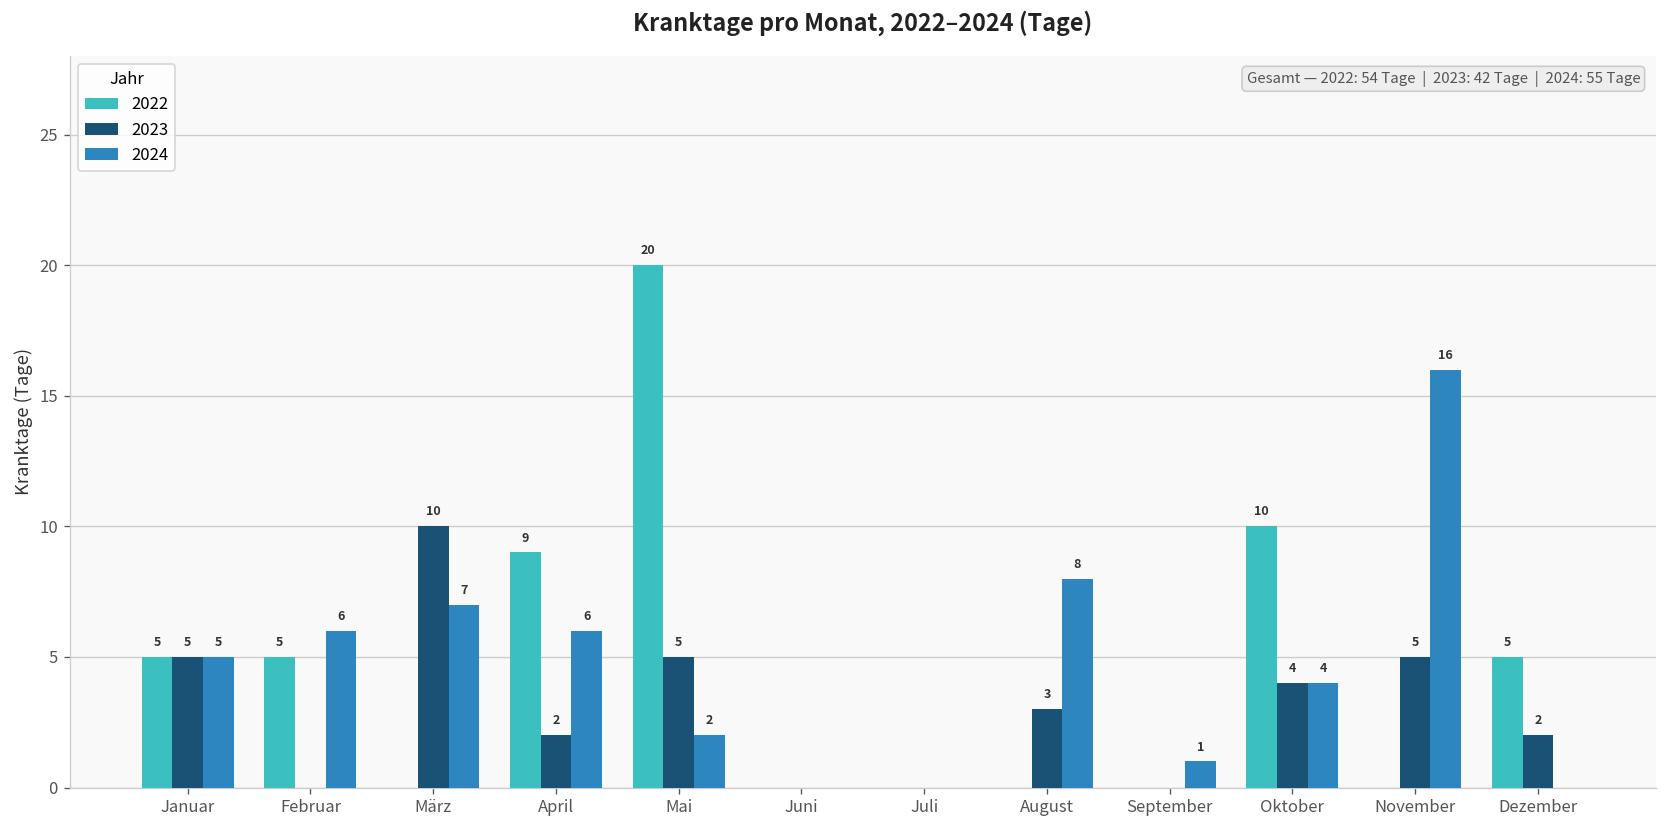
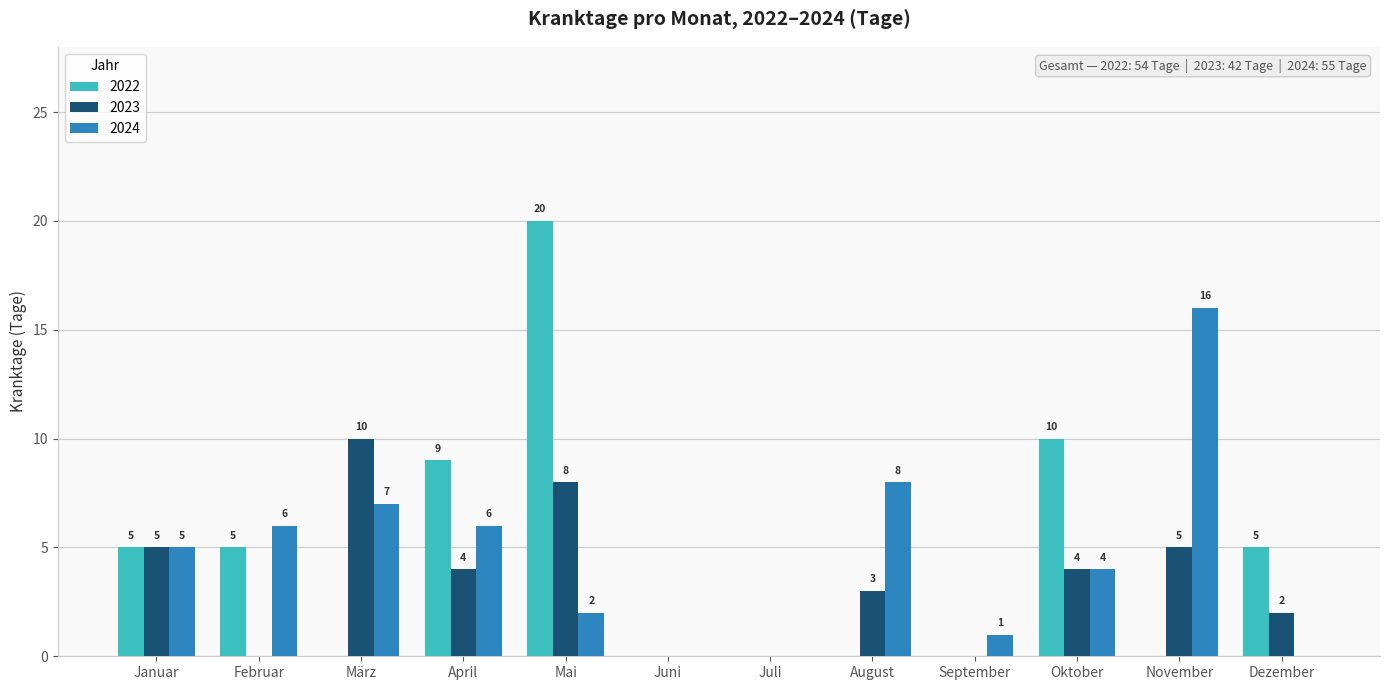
2023, April: 2 -> 4
2023, Mai: 5 -> 8
